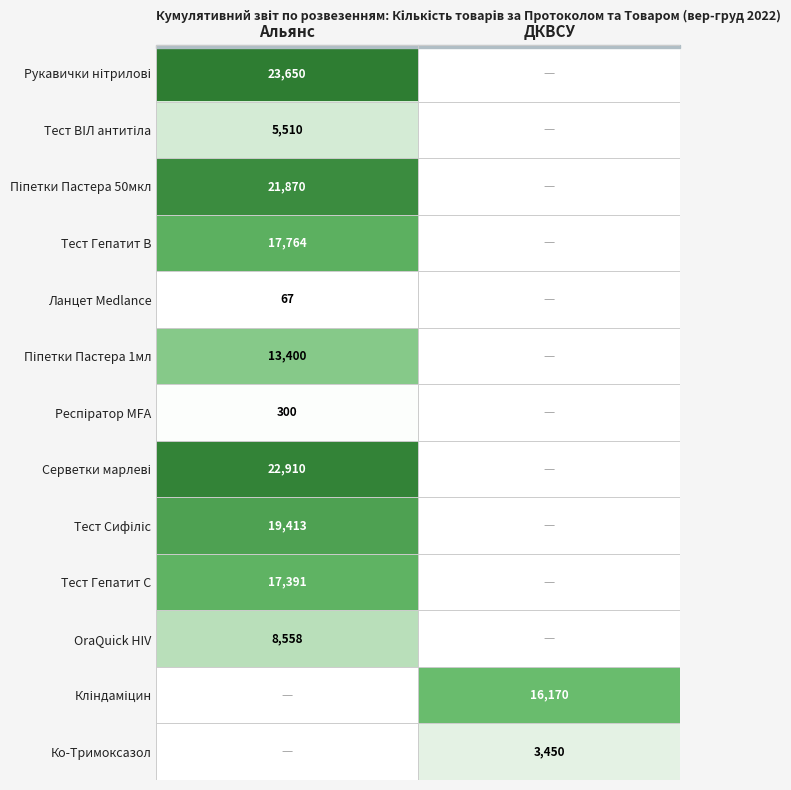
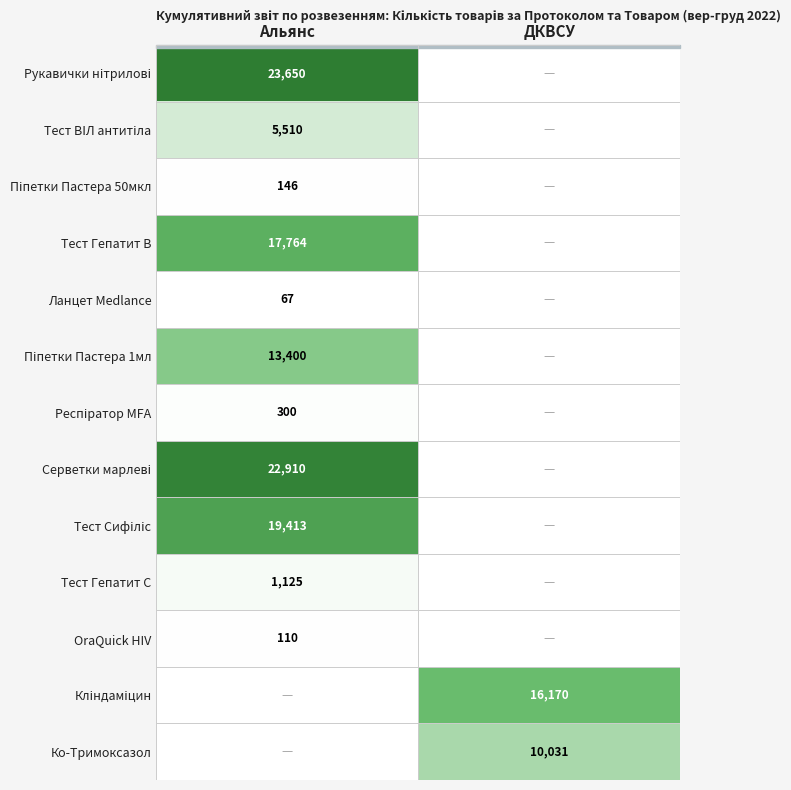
Піпетки Пастера 50мкл, Альянс: 21,870 -> 146
Тест Гепатит C, Альянс: 17,391 -> 1,125
OraQuick HIV, Альянс: 8,558 -> 110
Ко-Тримоксазол, ДКВСУ: 3,450 -> 10,031
